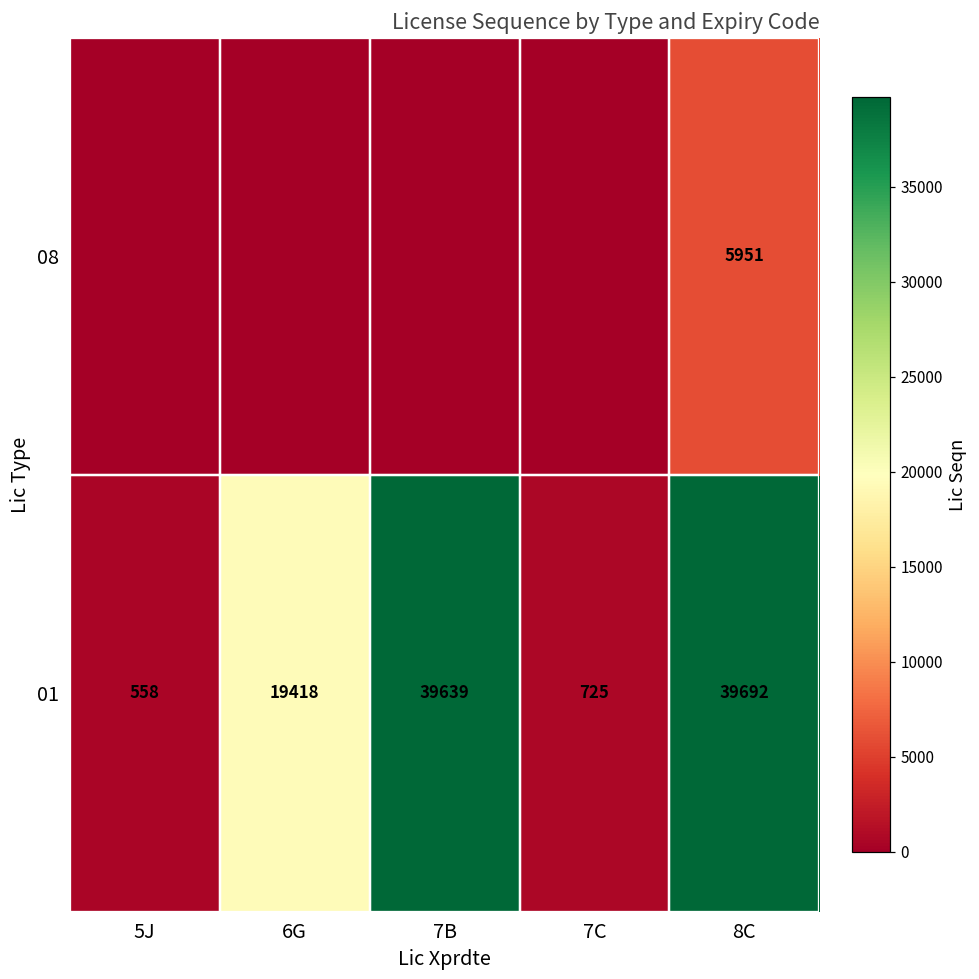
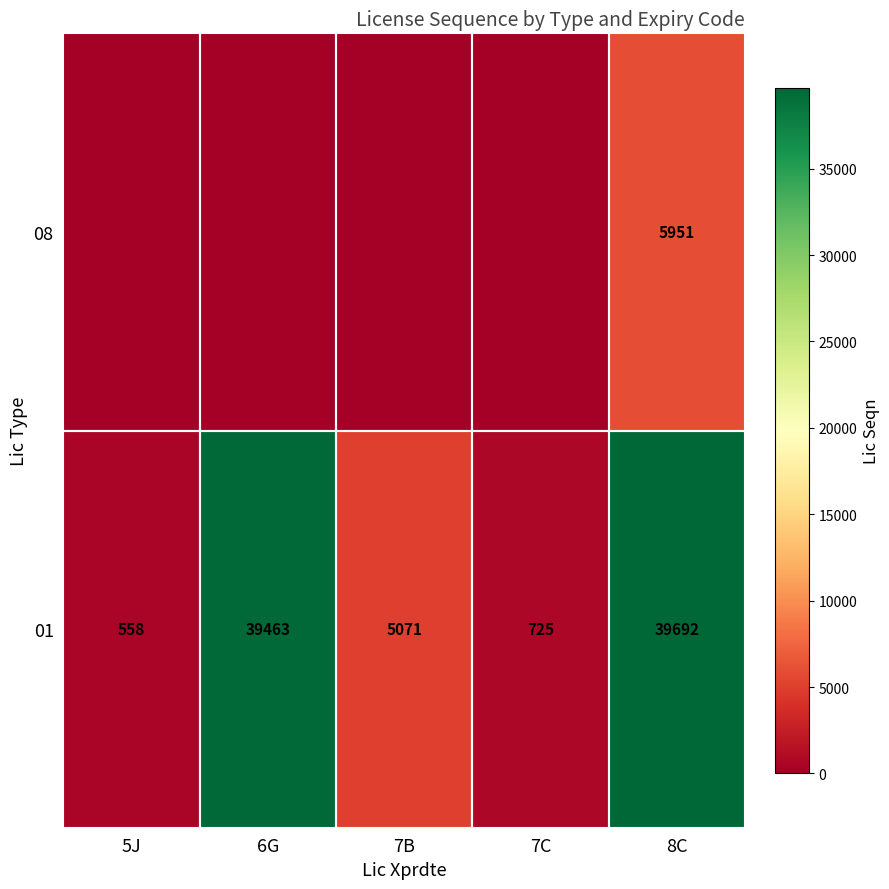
01, 6G: 19418 -> 39463
01, 7B: 39639 -> 5071
